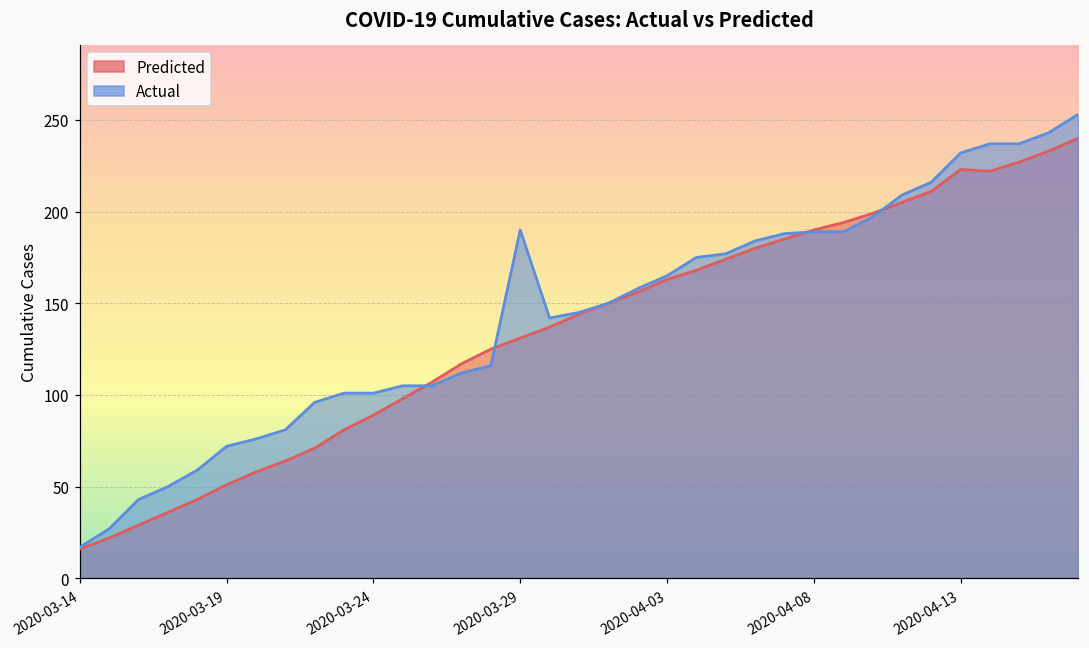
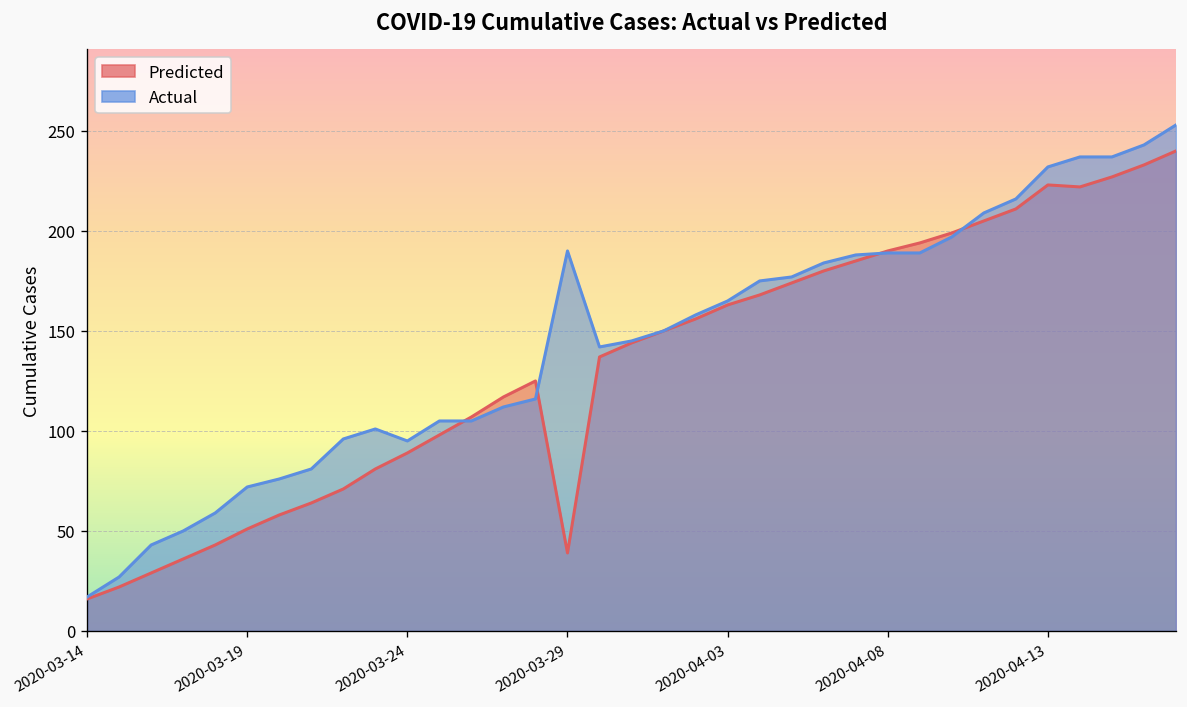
Actual, 2020-03-24: 101 -> 95
Predicted, 2020-03-29: 131 -> 39
